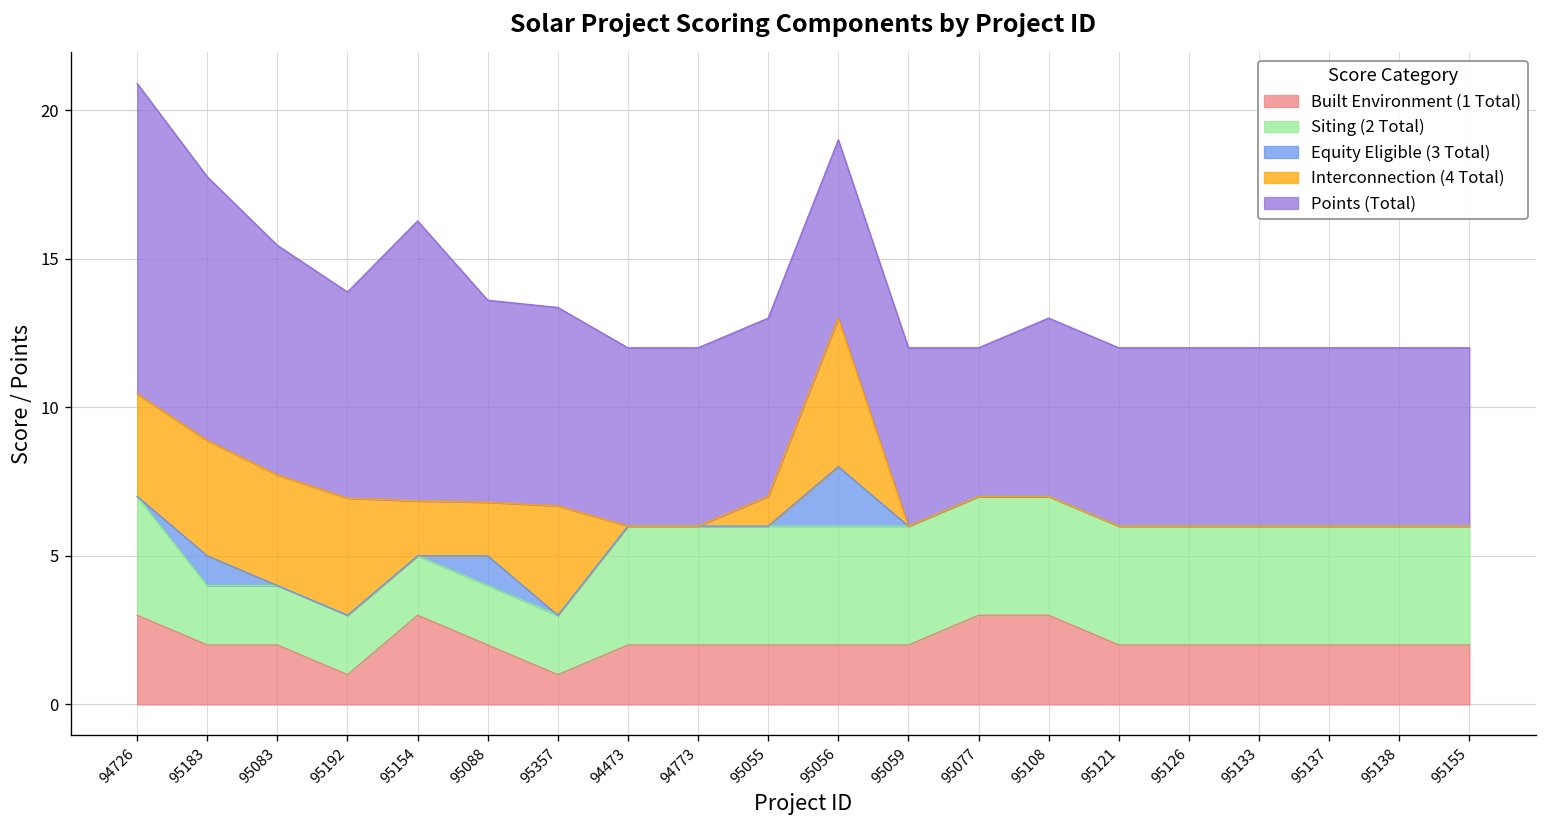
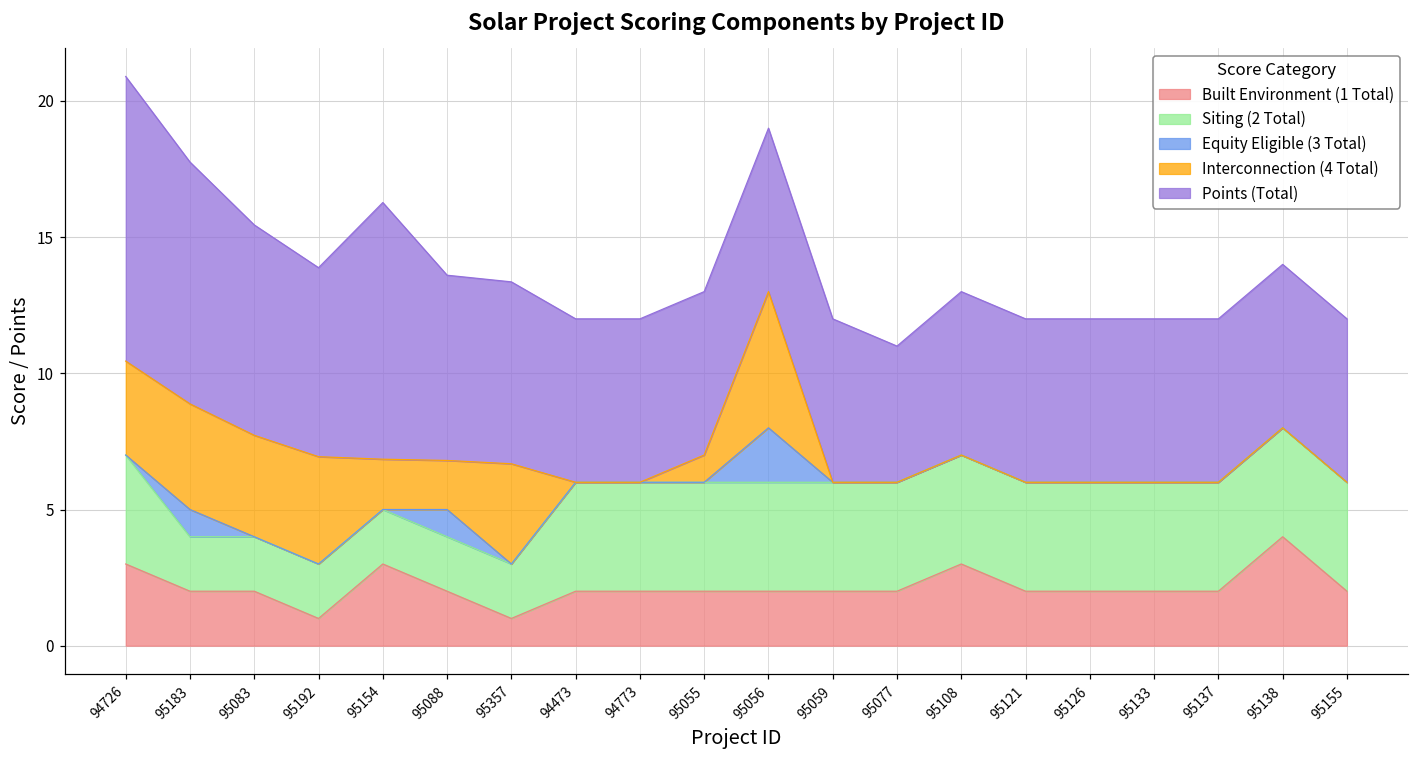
Built Environment (1 Total), 95077: 3 -> 2
Built Environment (1 Total), 95138: 2 -> 4
